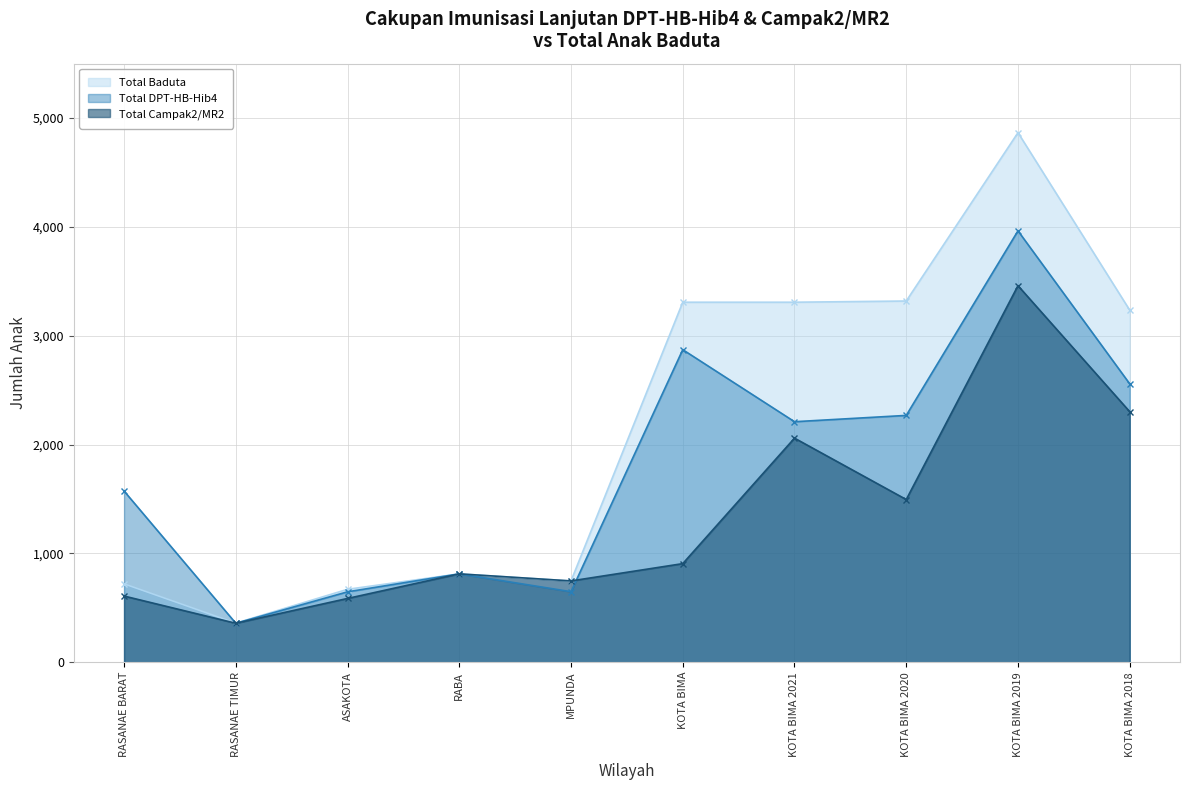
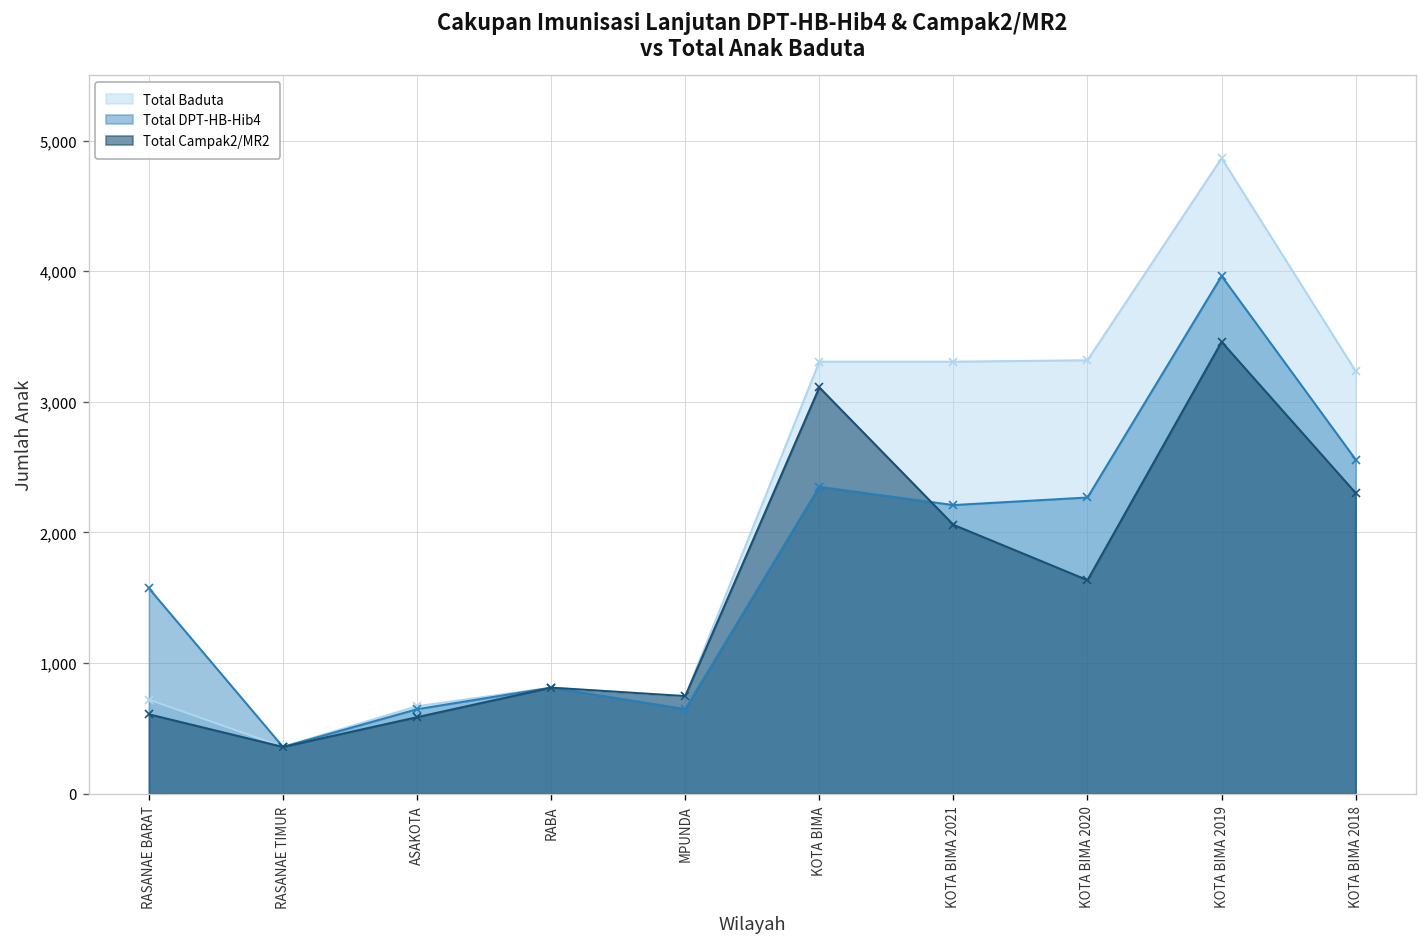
Total DPT-HB-Hib4, KOTA BIMA: 2,870 -> 2,350
Total Campak2/MR2, KOTA BIMA: 910 -> 3,110
Total Campak2/MR2, KOTA BIMA 2020: 1,500 -> 1,640
